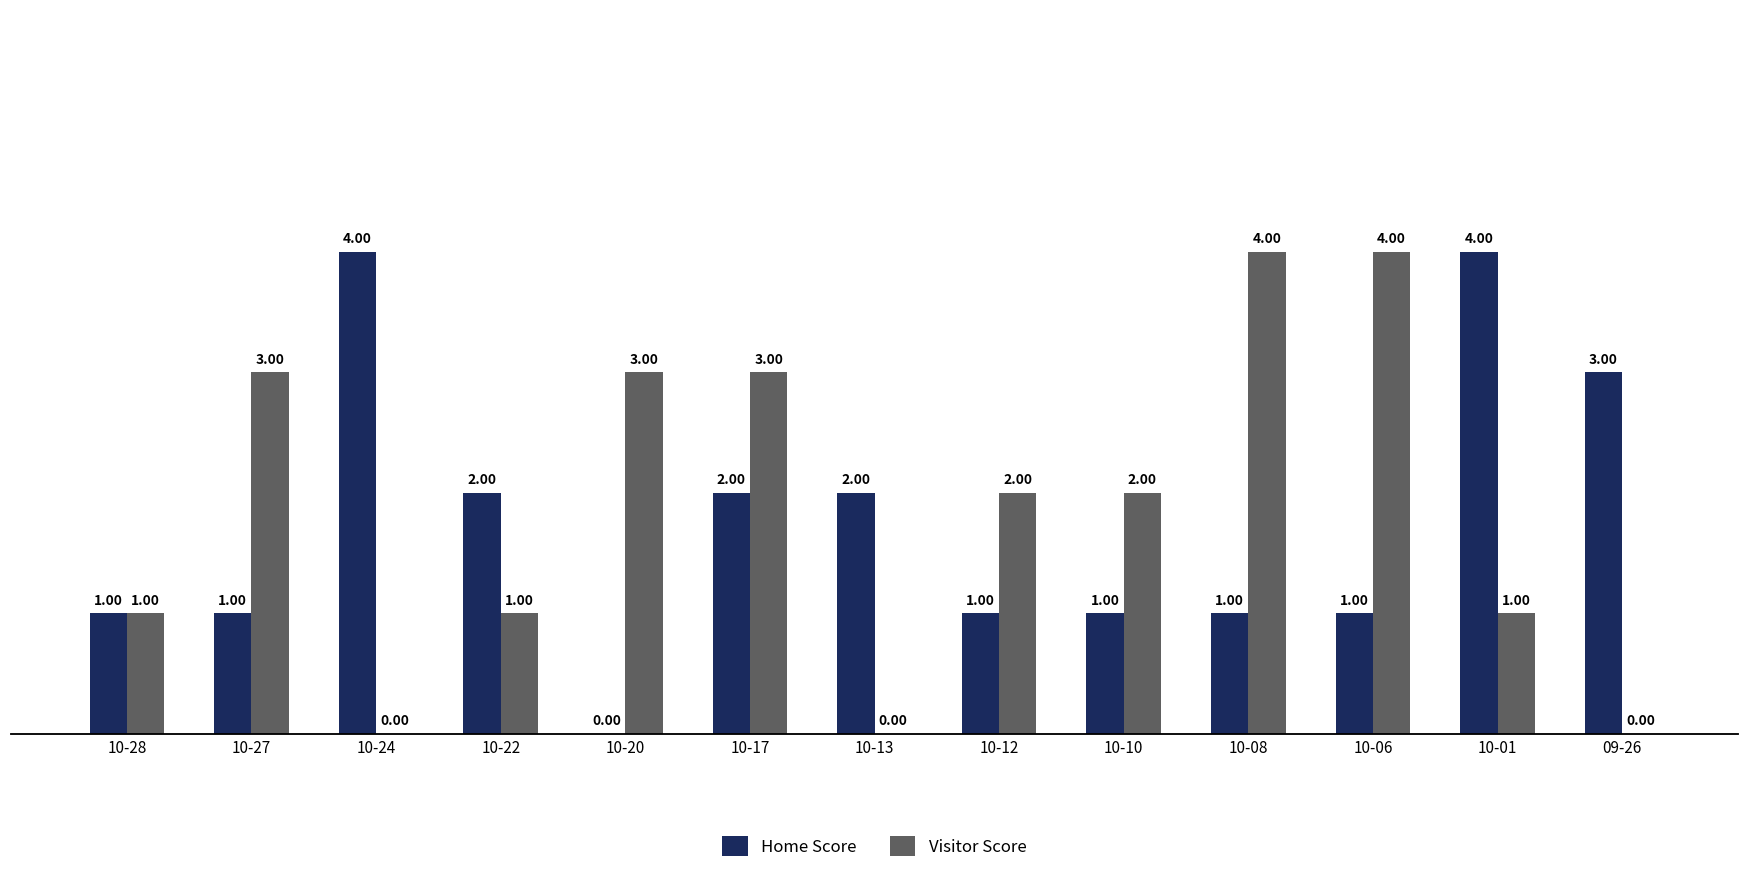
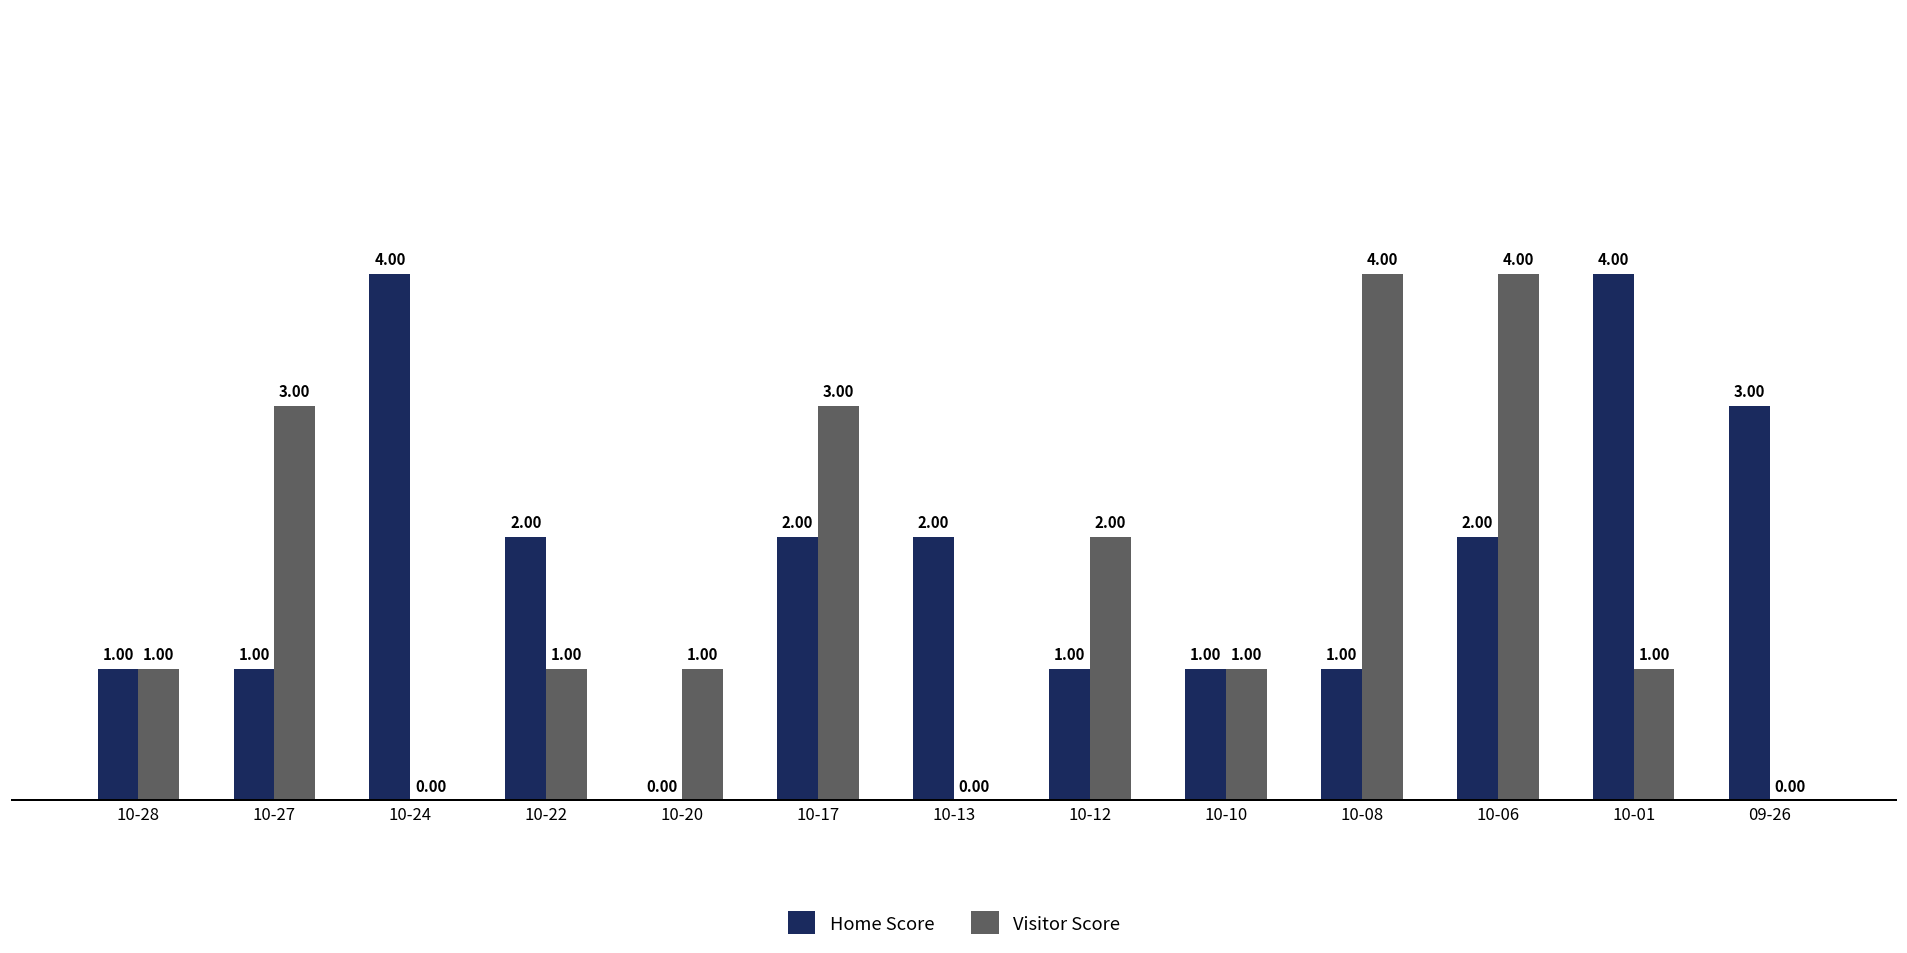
Visitor Score, 10-20: 3.00 -> 1.00
Visitor Score, 10-10: 2.00 -> 1.00
Home Score, 10-06: 1.00 -> 2.00
